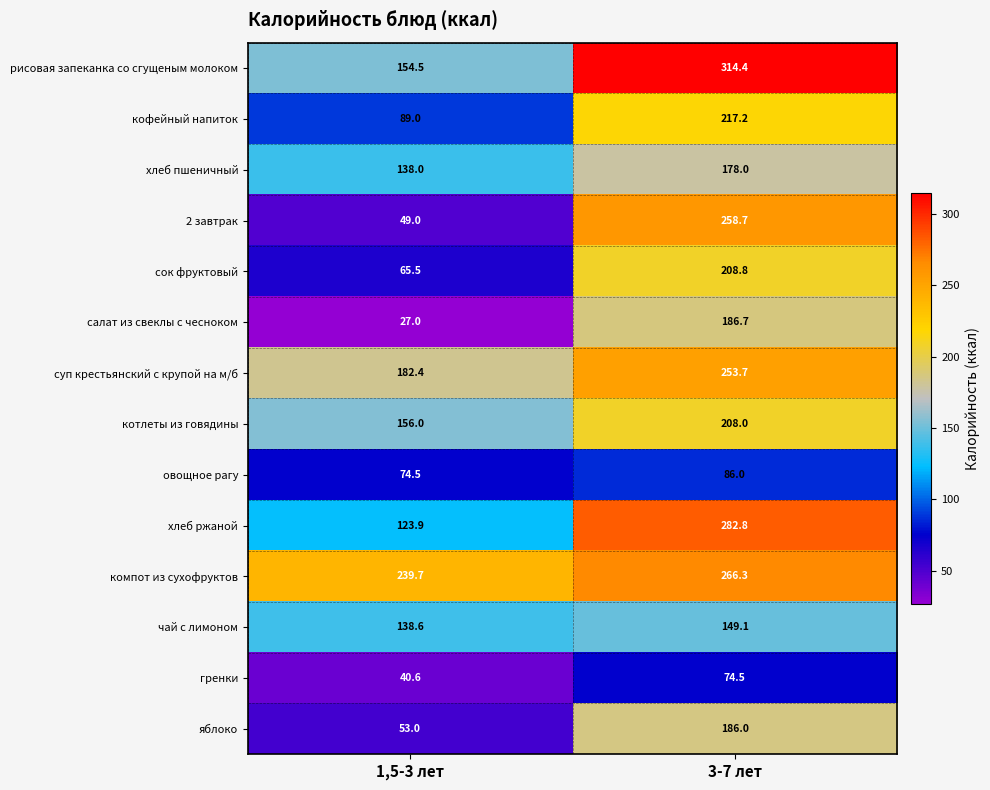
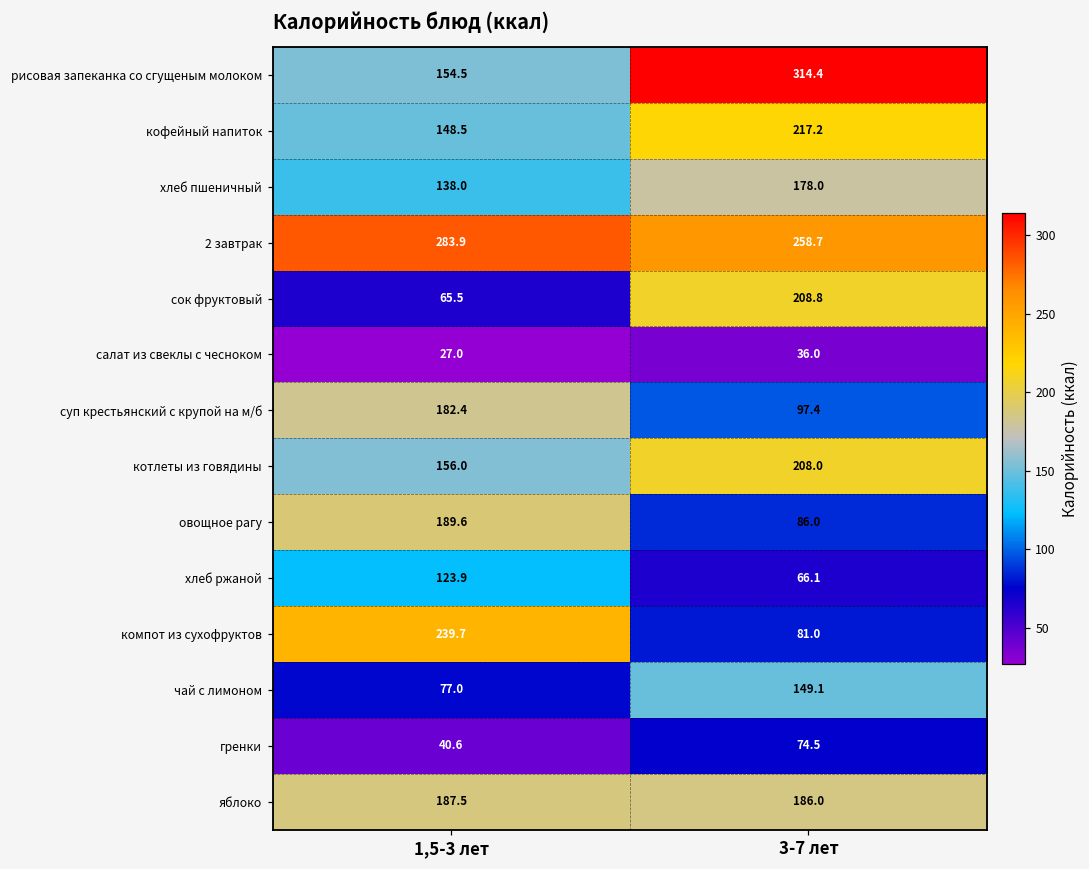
кофейный напиток, 1,5-3 лет: 89.0 -> 148.5
2 завтрак, 1,5-3 лет: 49.0 -> 283.9
салат из свеклы с чесноком, 3-7 лет: 186.7 -> 36.0
суп крестьянский с крупой на м/б, 3-7 лет: 253.7 -> 97.4
овощное рагу, 1,5-3 лет: 74.5 -> 189.6
хлеб ржаной, 3-7 лет: 282.8 -> 66.1
компот из сухофруктов, 3-7 лет: 266.3 -> 81.0
чай с лимоном, 1,5-3 лет: 138.6 -> 77.0
яблоко, 1,5-3 лет: 53.0 -> 187.5
